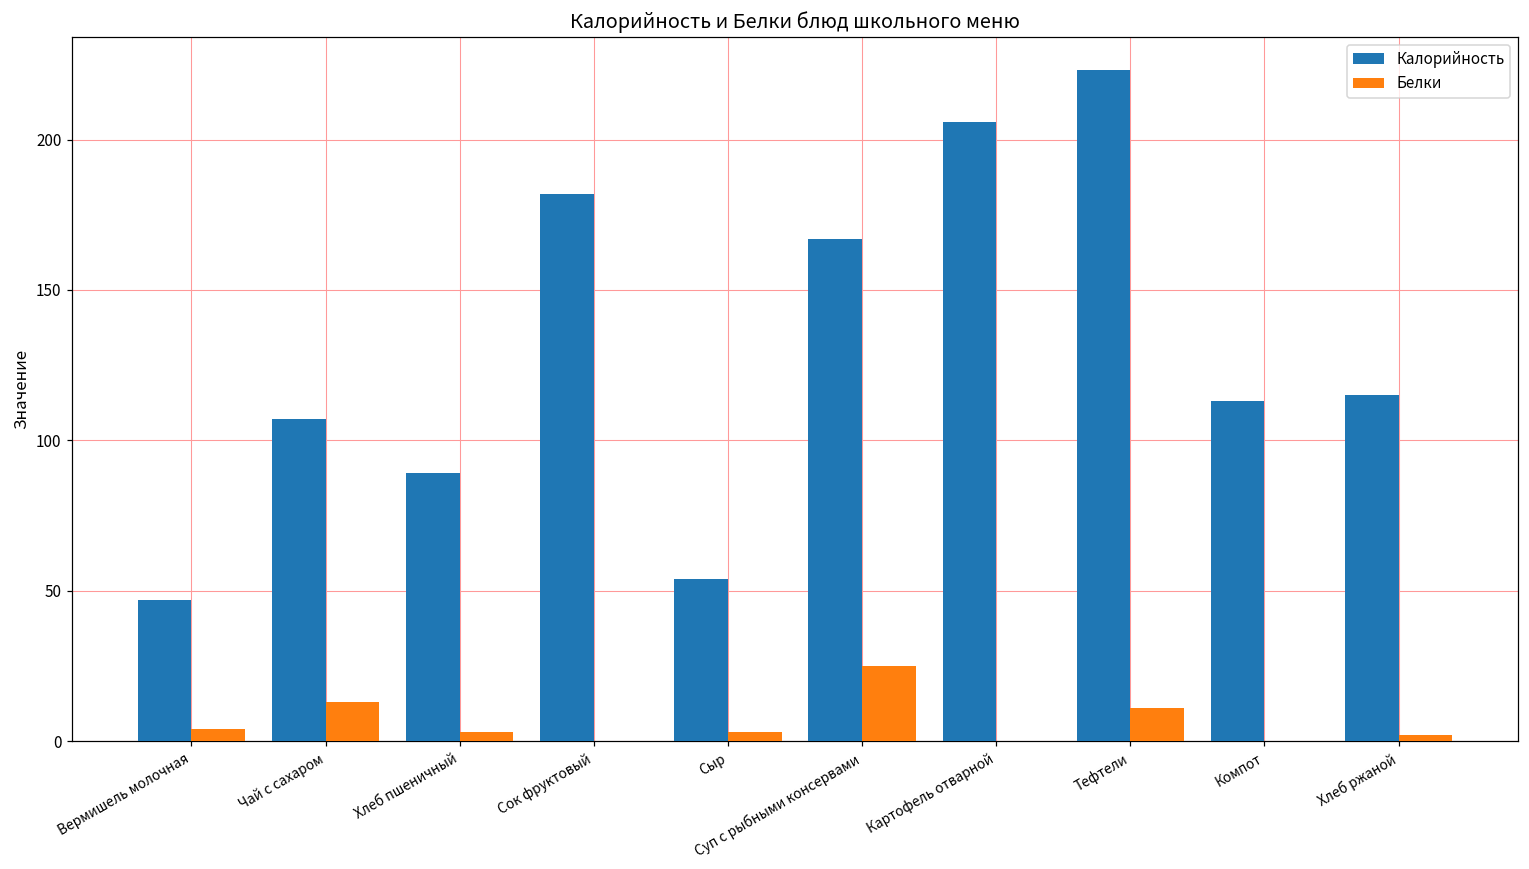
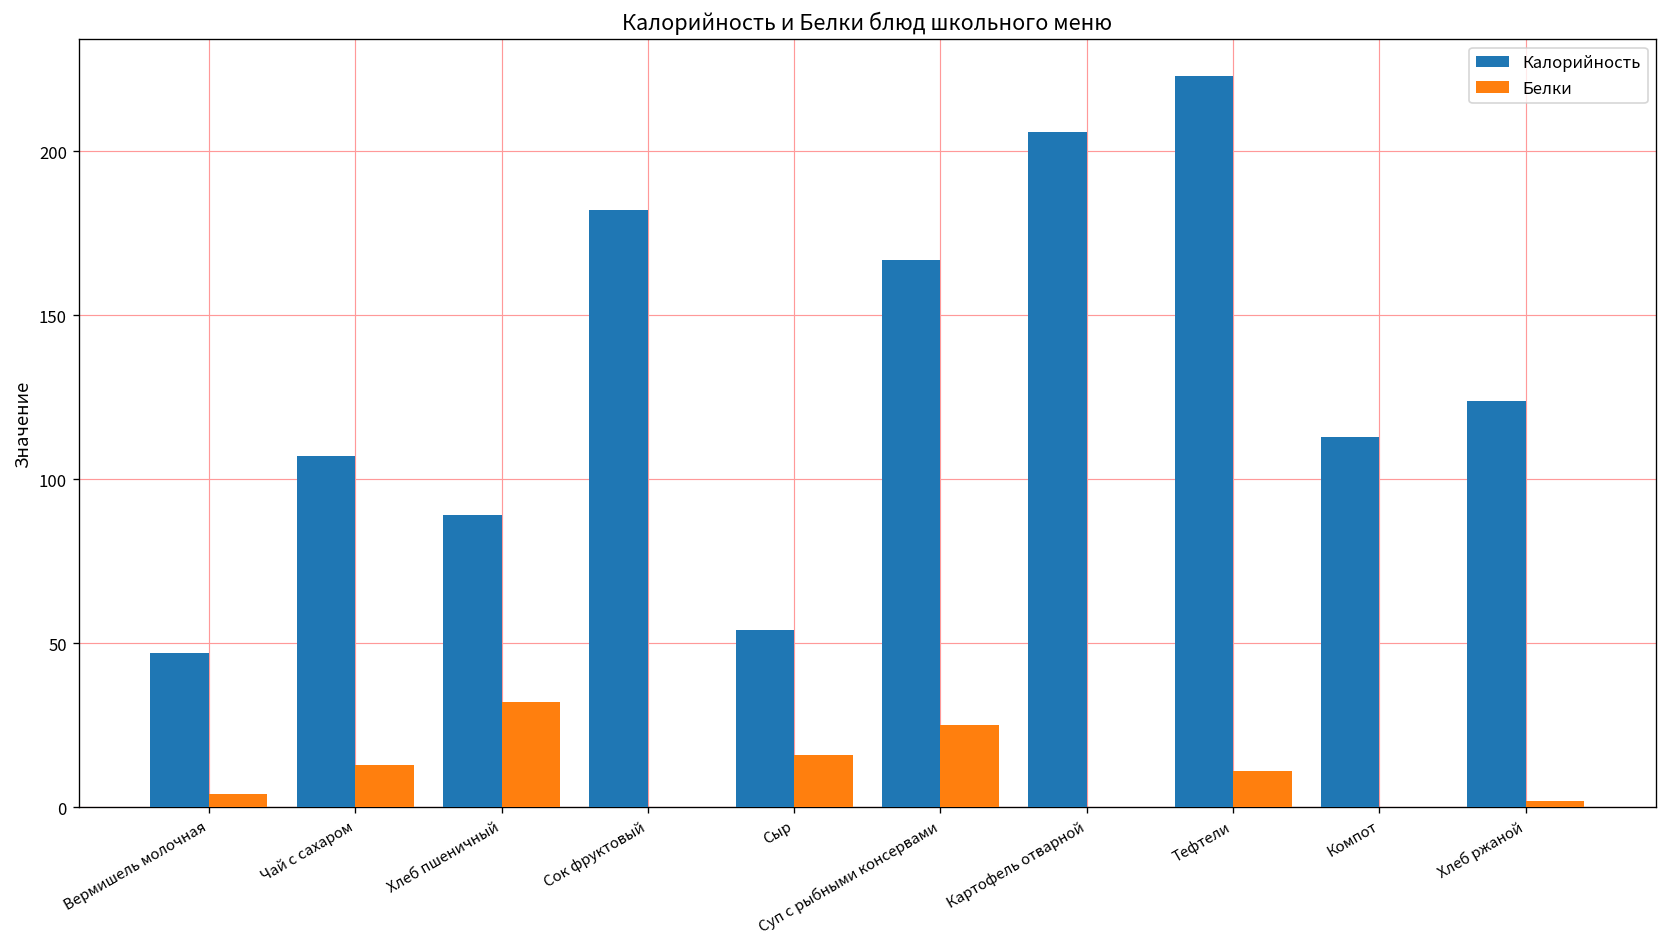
Белки, Хлеб пшеничный: 3 -> 32
Белки, Сыр: 3 -> 16
Калорийность, Хлеб ржаной: 115 -> 124
